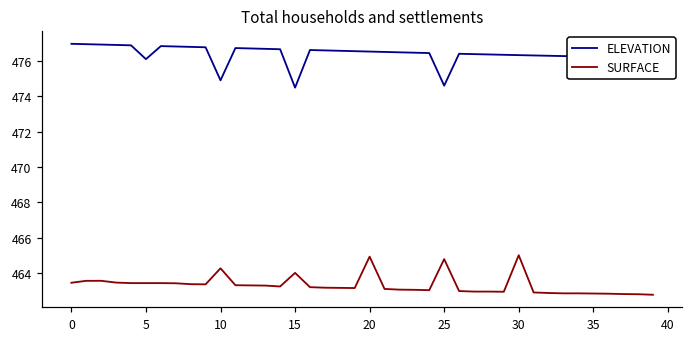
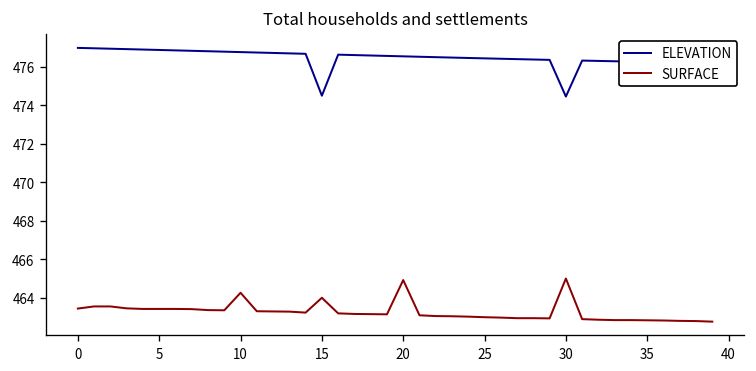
ELEVATION, 5: 476.1 -> 476.9
ELEVATION, 10: 474.9 -> 476.8
ELEVATION, 25: 474.6 -> 476.4
SURFACE, 25: 464.8 -> 463.0
ELEVATION, 30: 476.3 -> 474.5
